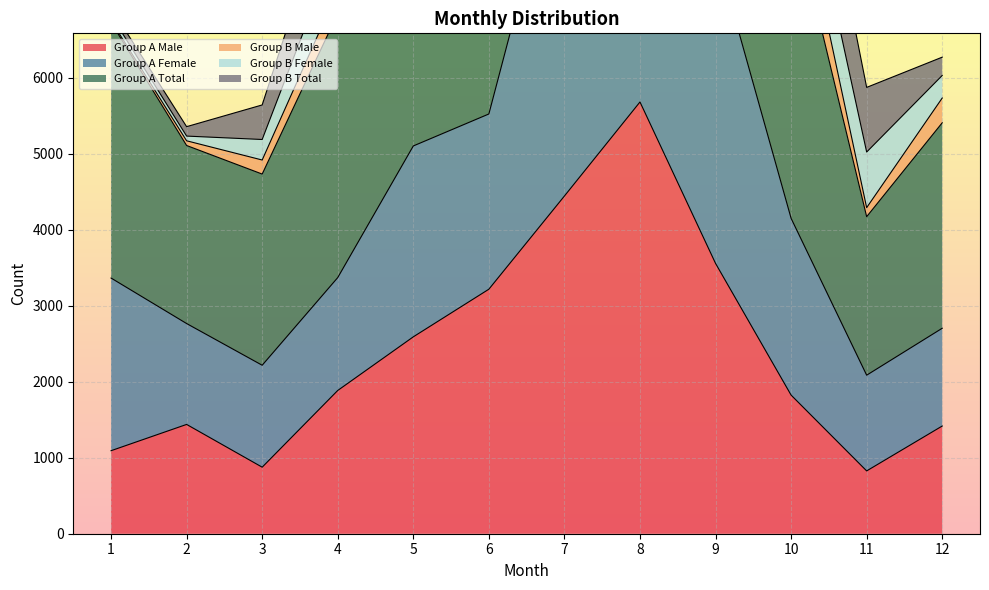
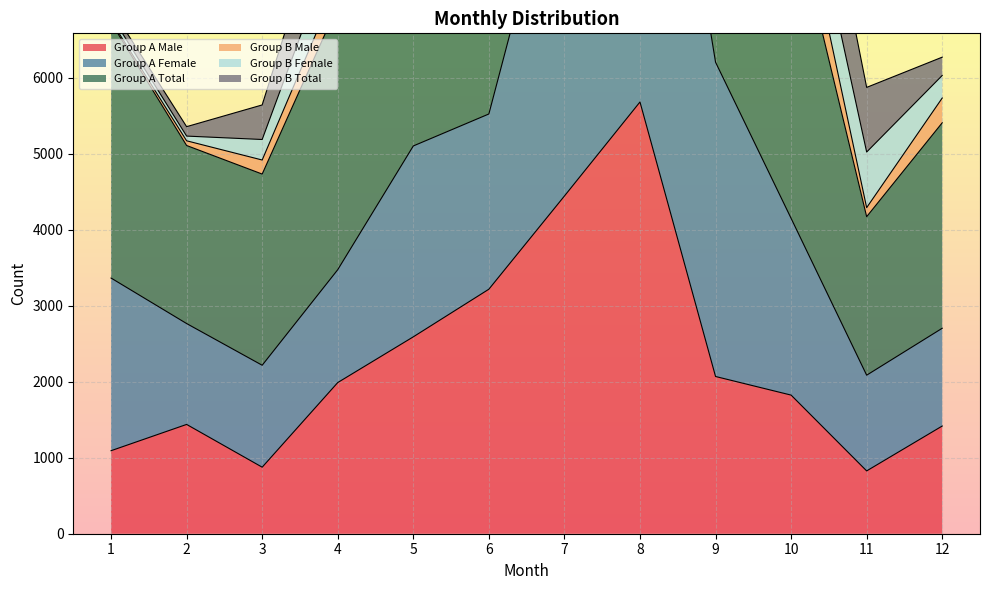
Group A Male, 4: 1900 -> 2000
Group A Male, 9: 3600 -> 2100
